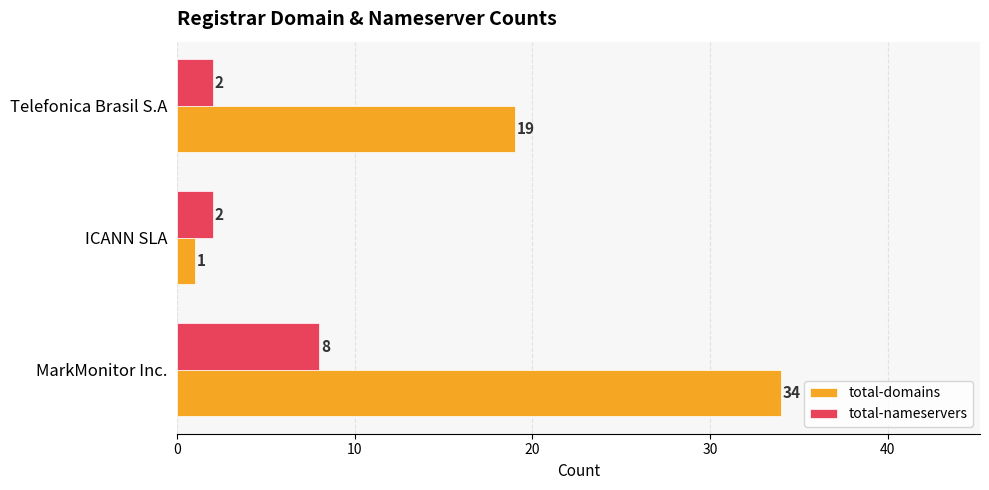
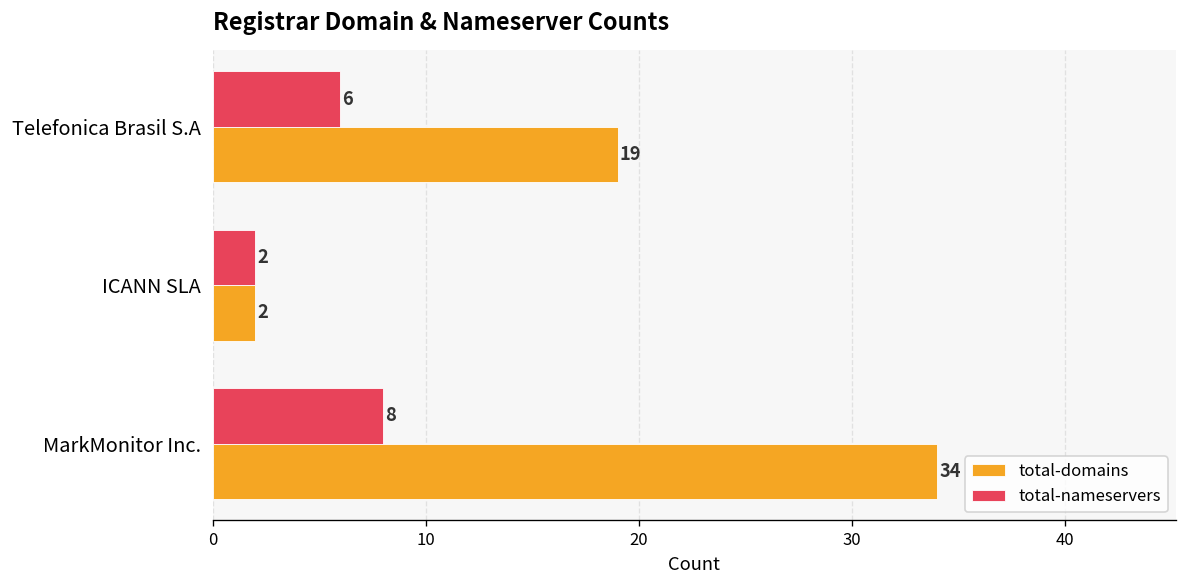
total-nameservers, Telefonica Brasil S.A: 2 -> 6
total-domains, ICANN SLA: 1 -> 2
